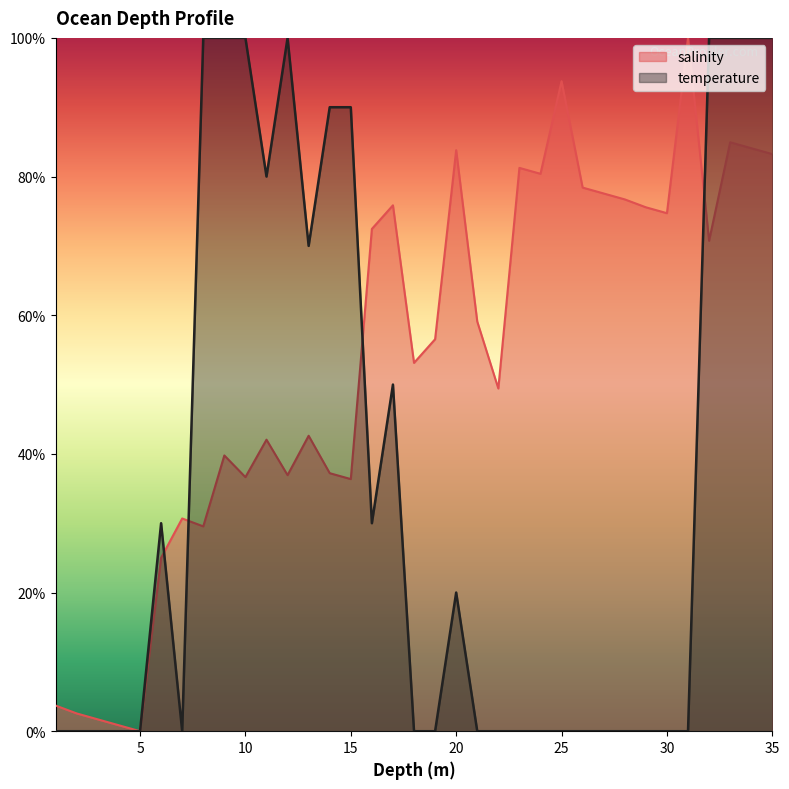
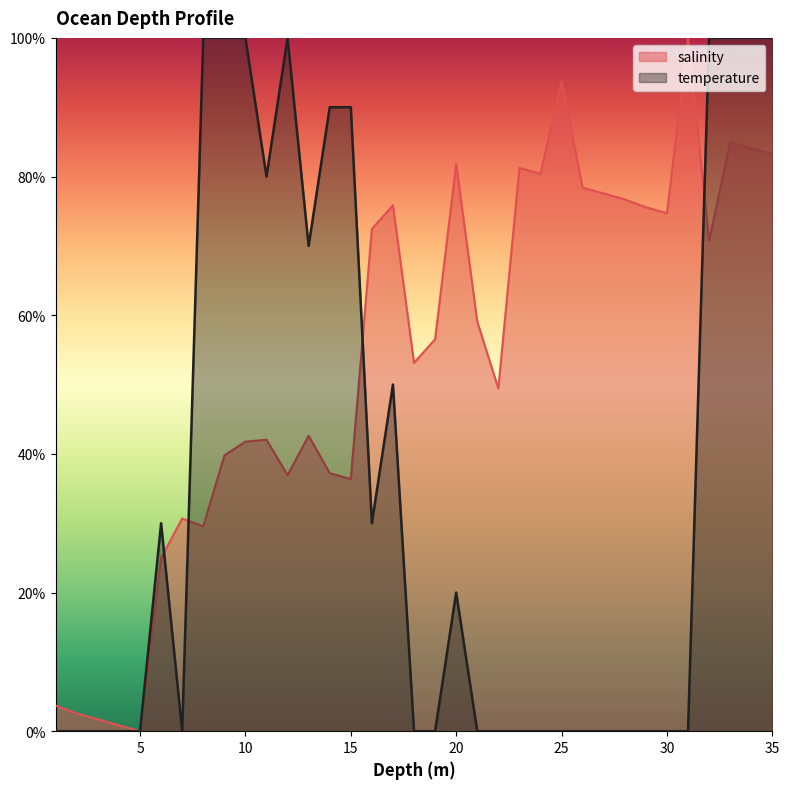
salinity, 10: 37% -> 42%
salinity, 20: 84% -> 82%
